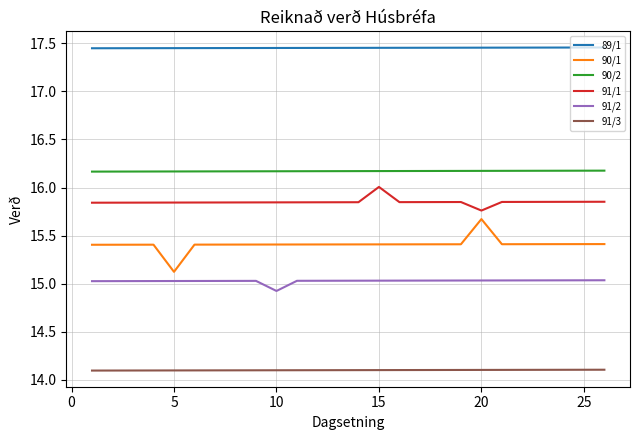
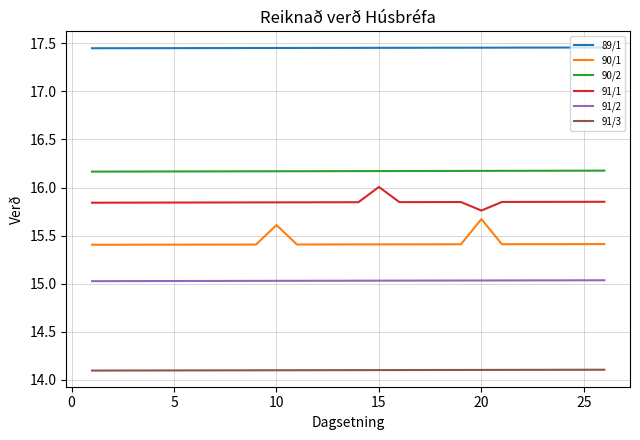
90/1, 5: 15.1 -> 15.4
90/1, 10: 15.4 -> 15.6
91/2, 10: 14.9 -> 15.0
